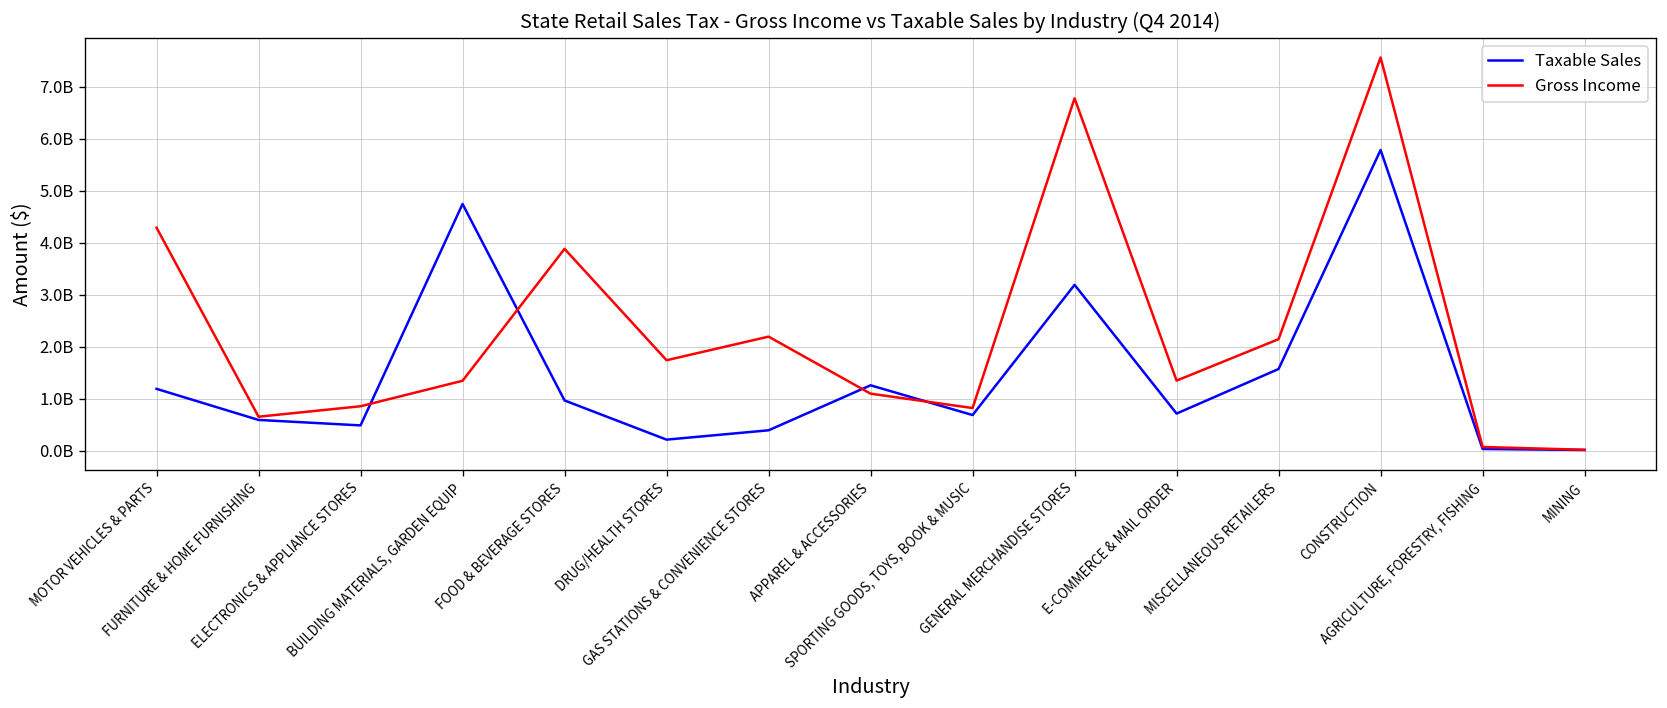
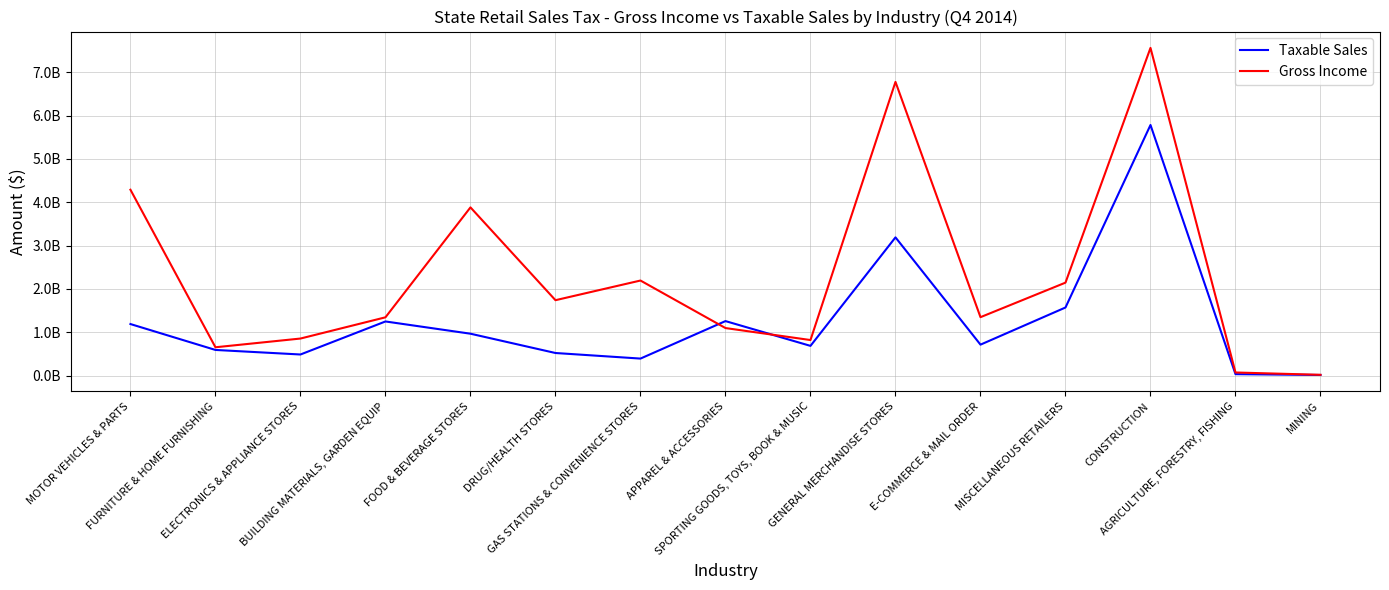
Taxable Sales, BUILDING MATERIALS, GARDEN EQUIP: 4700000000 -> 1200000000
Taxable Sales, DRUG/HEALTH STORES: 200000000 -> 500000000
